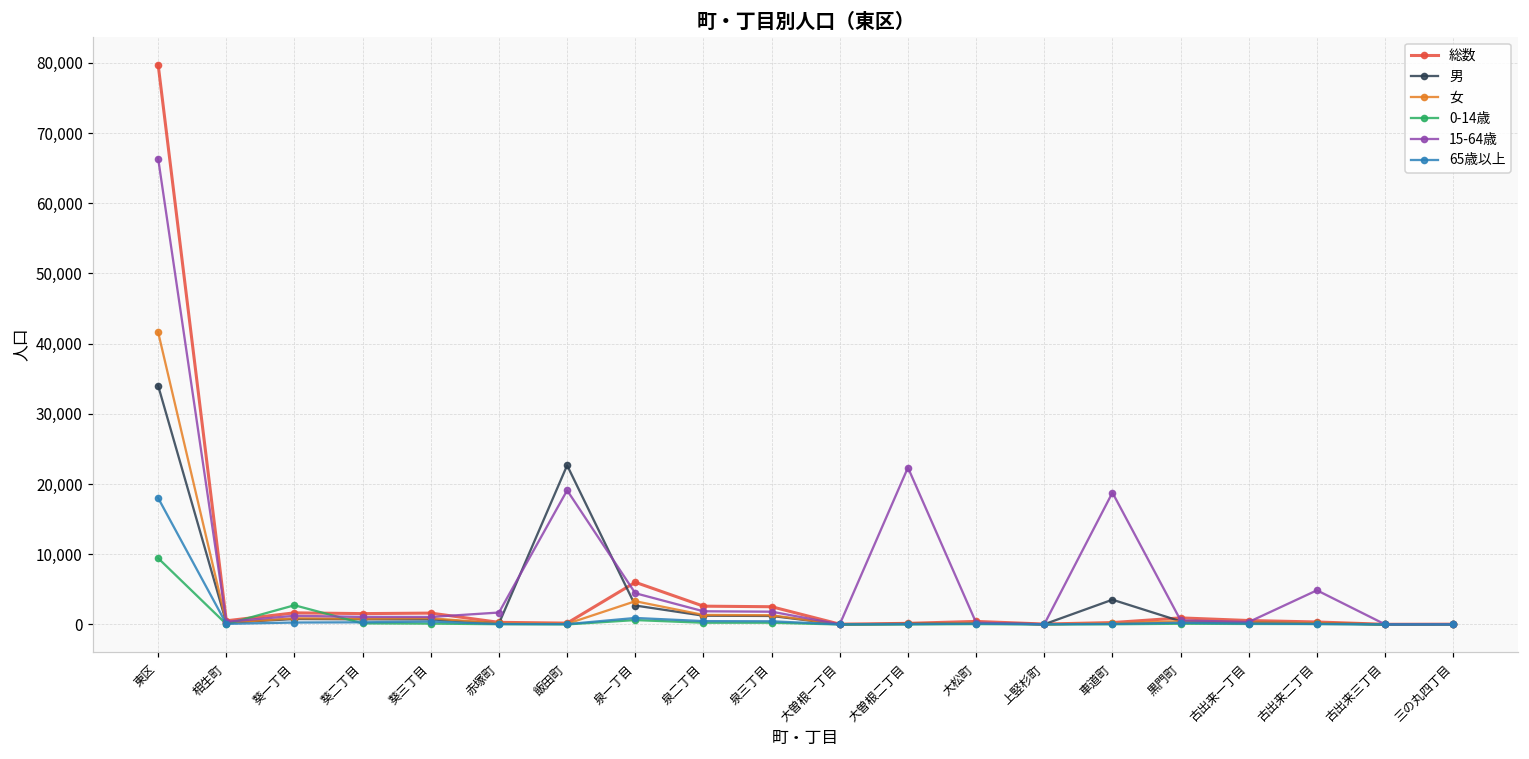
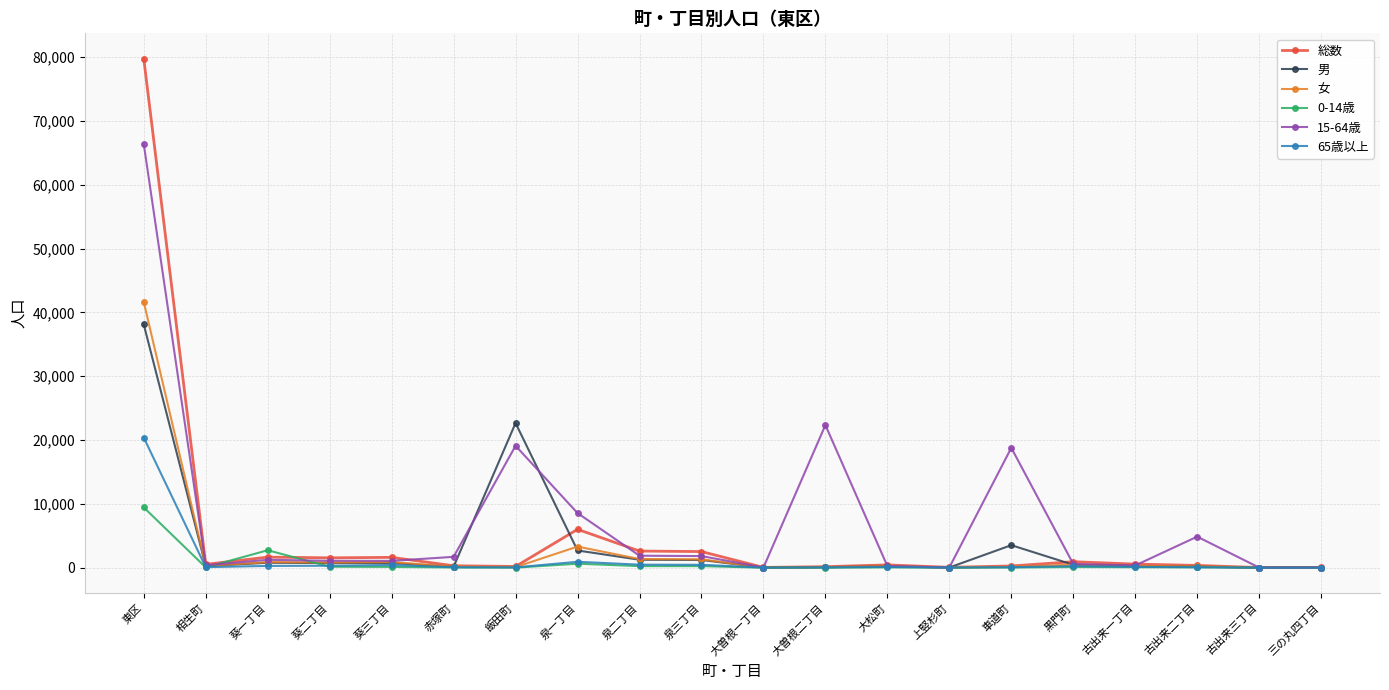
男, 東区: 34,000 -> 38,000
65歳以上, 東区: 18,000 -> 20,000
15-64歳, 泉一丁目: 4,000 -> 9,000
